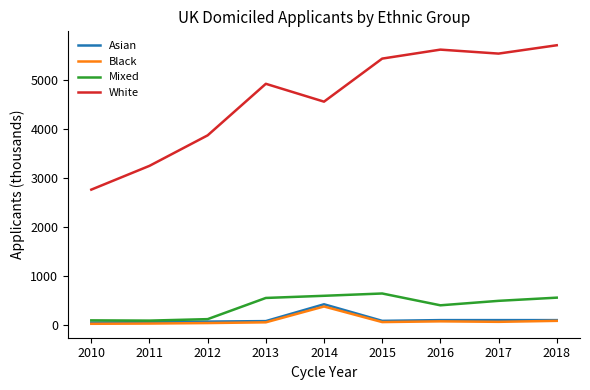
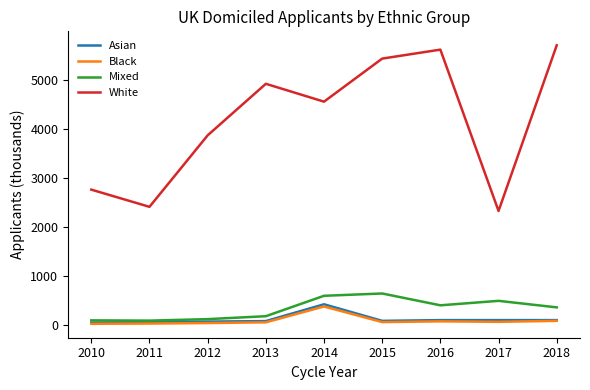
White, 2011: 3300 -> 2400
Mixed, 2013: 600 -> 200
White, 2017: 5500 -> 2300
Mixed, 2018: 600 -> 400
